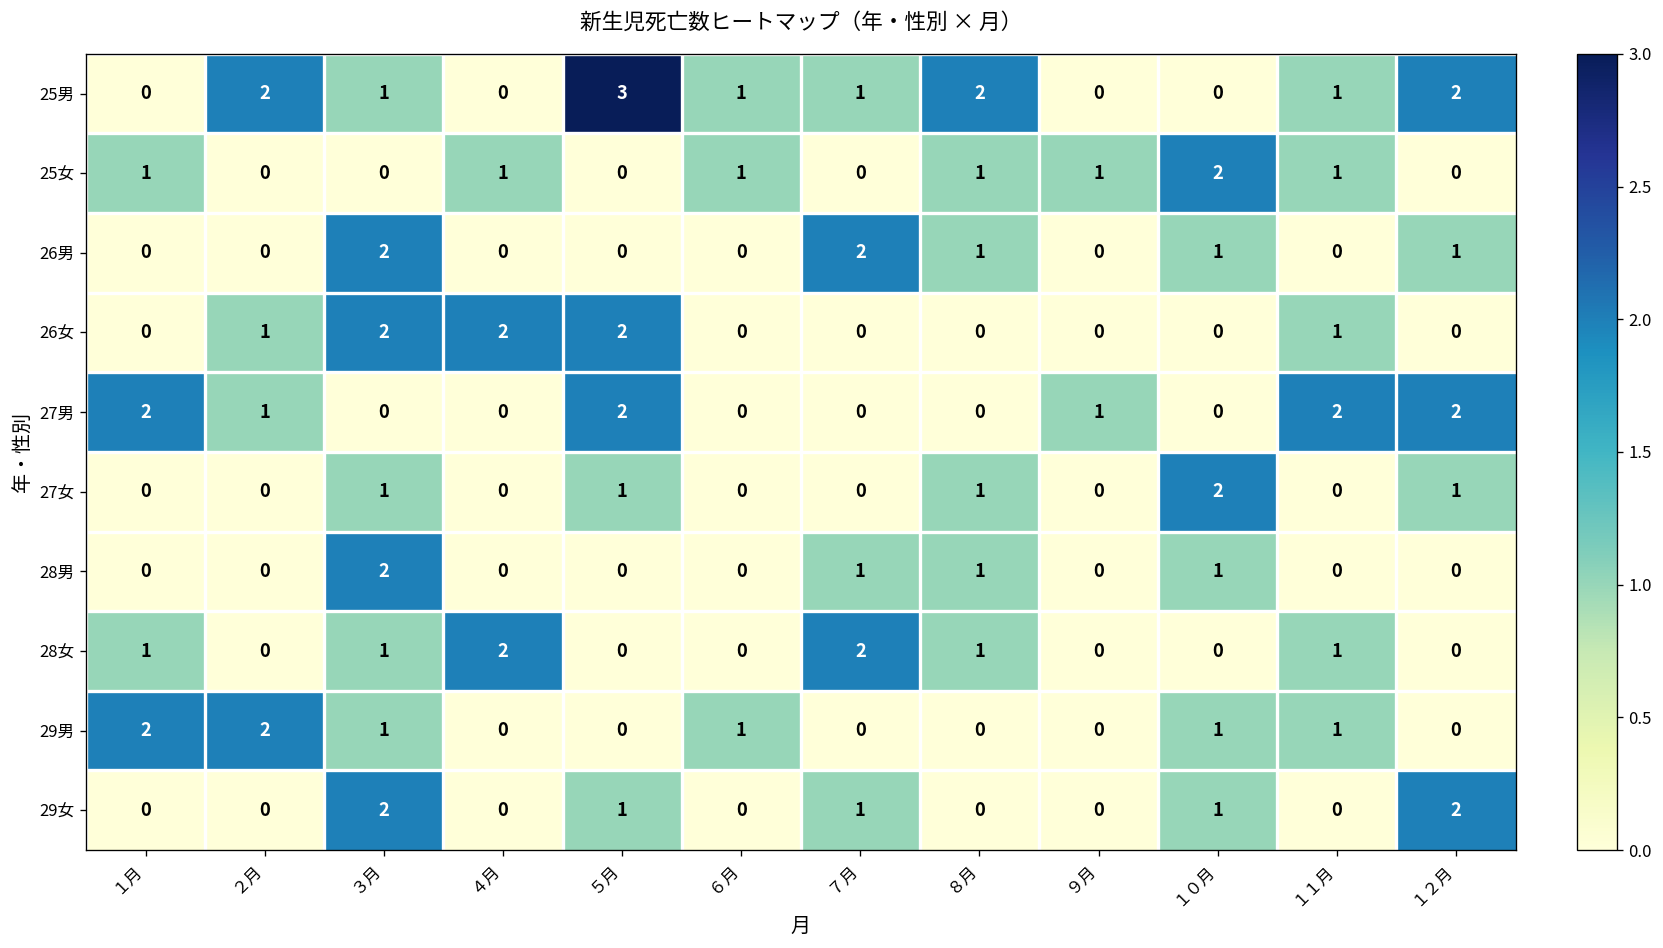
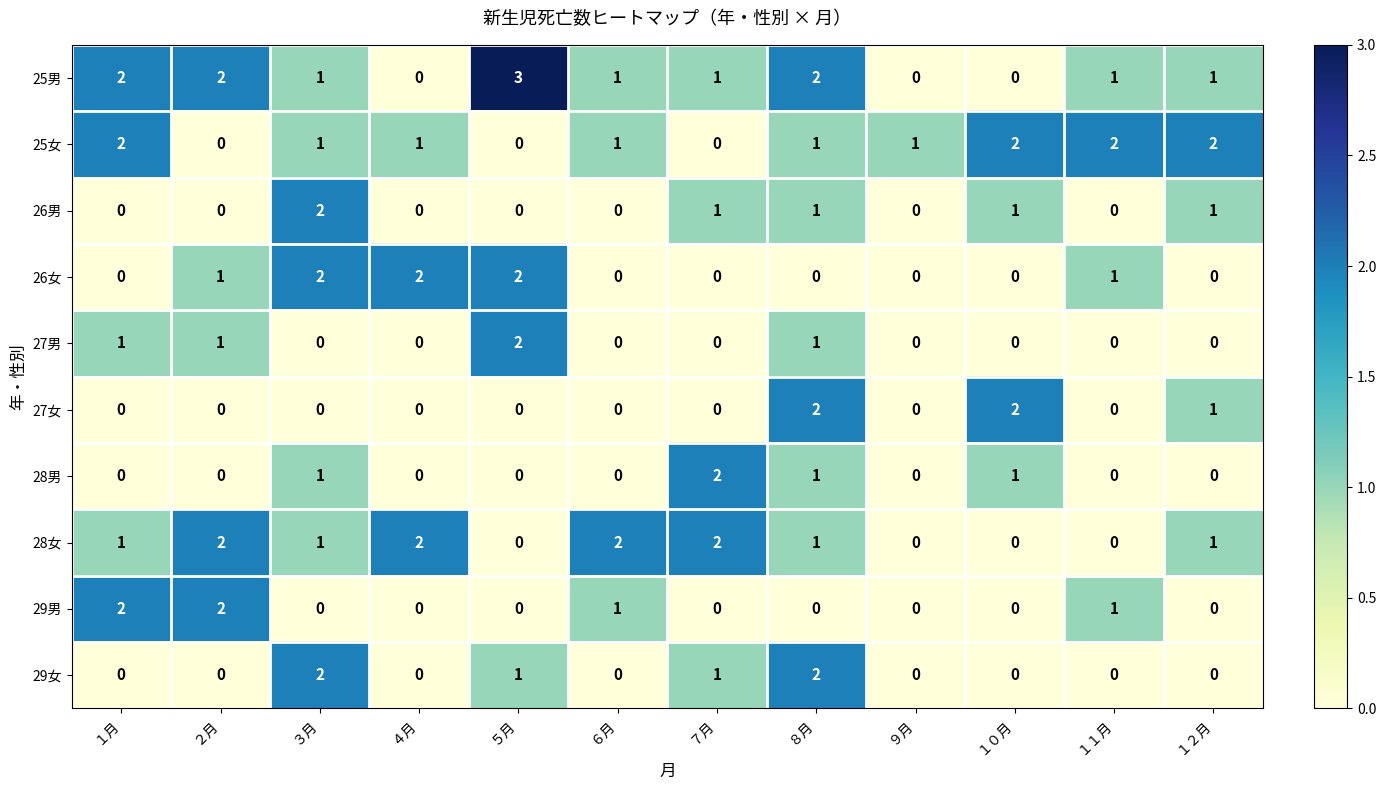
25男, １月: 0 -> 2
25男, １２月: 2 -> 1
25女, １月: 1 -> 2
25女, ３月: 0 -> 1
25女, １１月: 1 -> 2
25女, １２月: 0 -> 2
26男, ７月: 2 -> 1
27男, １月: 2 -> 1
27男, ８月: 0 -> 1
27男, ９月: 1 -> 0
27男, １１月: 2 -> 0
27男, １２月: 2 -> 0
27女, ３月: 1 -> 0
27女, ５月: 1 -> 0
27女, ８月: 1 -> 2
28男, ３月: 2 -> 1
28男, ７月: 1 -> 2
28女, ２月: 0 -> 2
28女, ６月: 0 -> 2
28女, １１月: 1 -> 0
28女, １２月: 0 -> 1
29男, ３月: 1 -> 0
29男, １０月: 1 -> 0
29女, ８月: 0 -> 2
29女, １０月: 1 -> 0
29女, １２月: 2 -> 0
